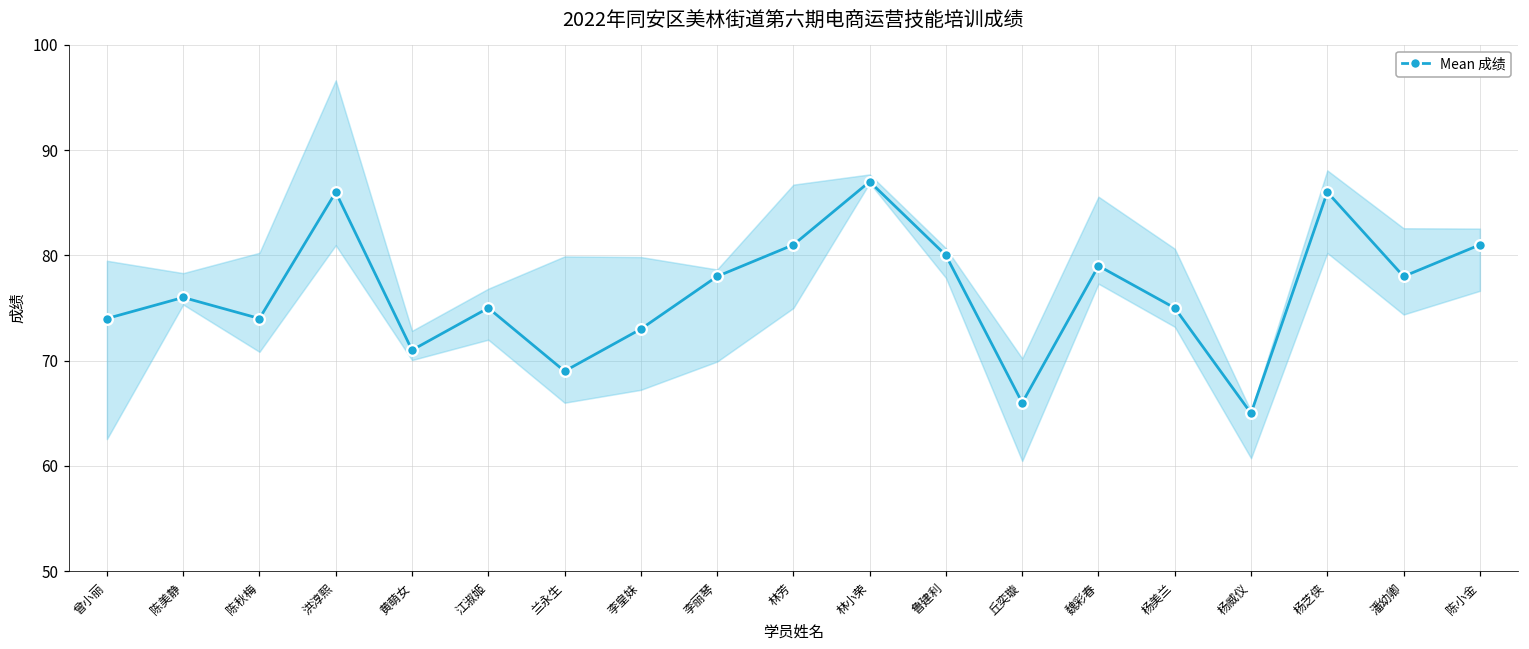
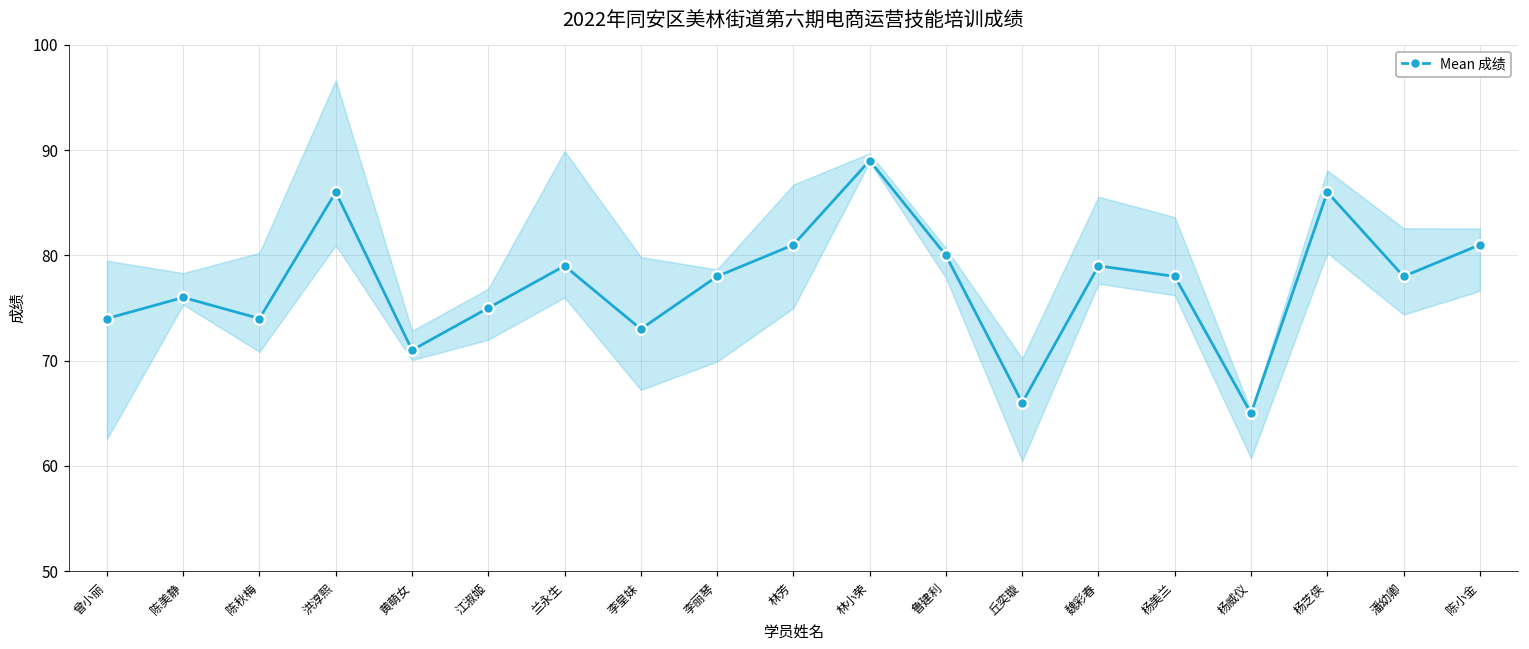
Mean 成绩, 兰永生: 69 -> 79
Mean 成绩, 林小荣: 87 -> 89
Mean 成绩, 杨美兰: 75 -> 78
